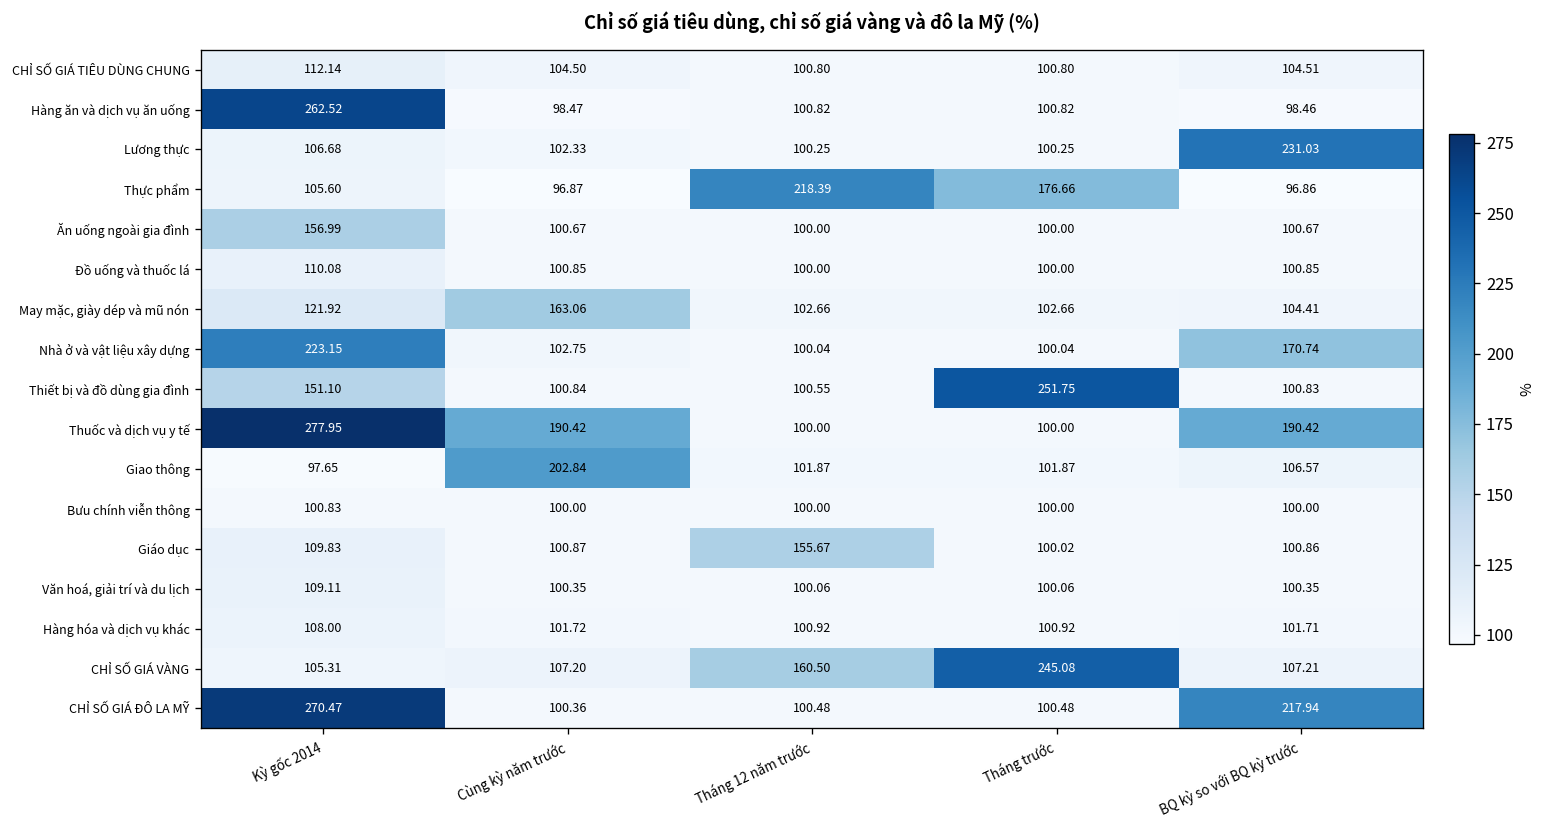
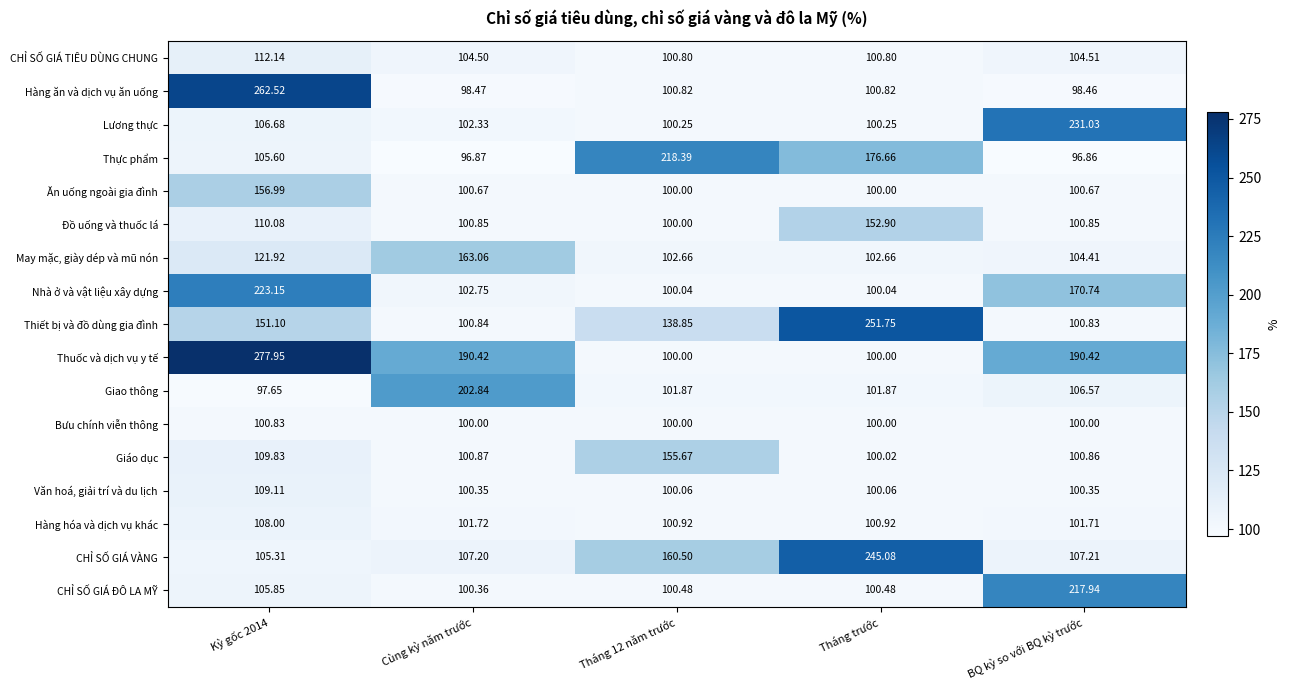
Đồ uống và thuốc lá, Tháng trước: 100.00 -> 152.90
Thiết bị và đồ dùng gia đình, Tháng 12 năm trước: 100.55 -> 138.85
CHỈ SỐ GIÁ ĐÔ LA MỸ, Kỳ gốc 2014: 270.47 -> 105.85
